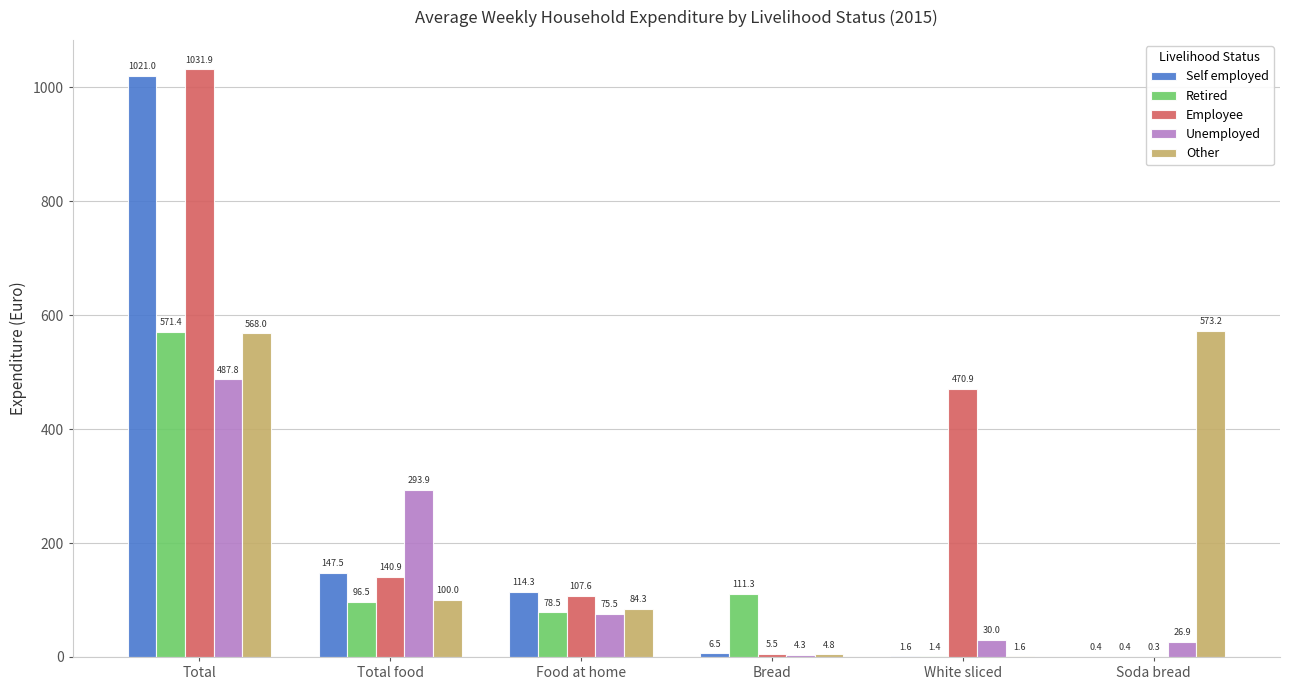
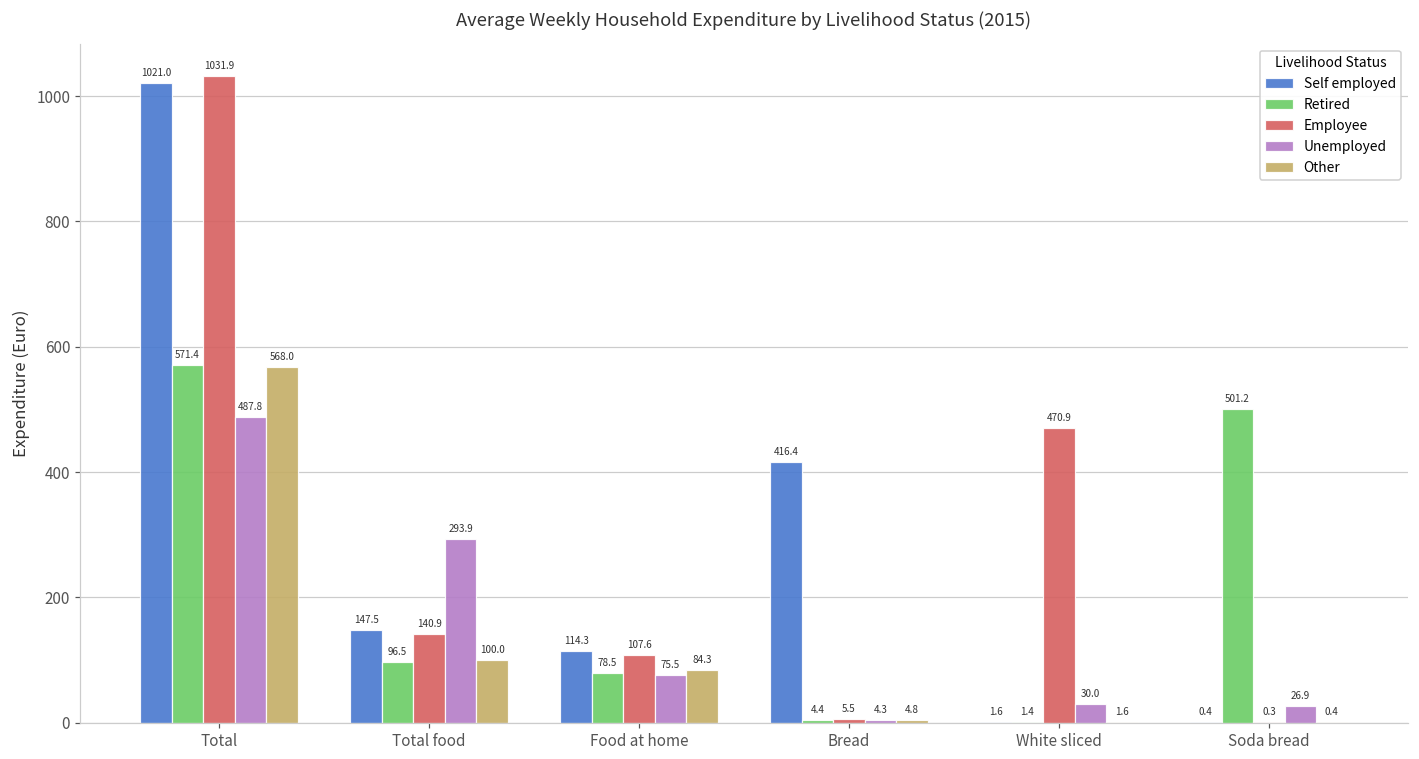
Self employed, Bread: 6.5 -> 416.4
Retired, Bread: 111.3 -> 4.4
Retired, Soda bread: 0.4 -> 501.2
Other, Soda bread: 573.2 -> 0.4
